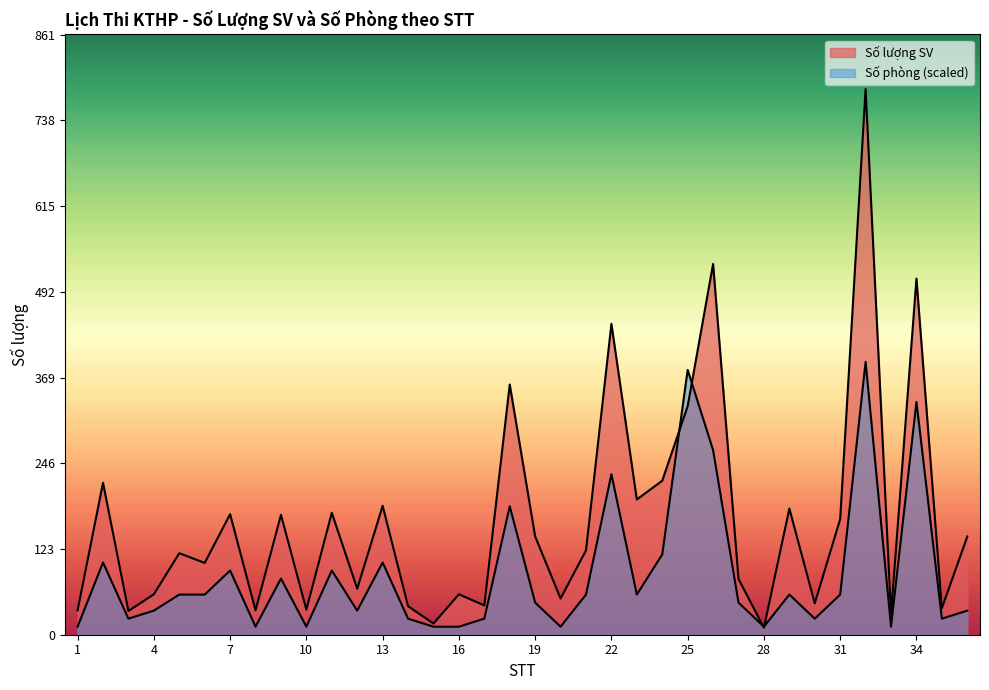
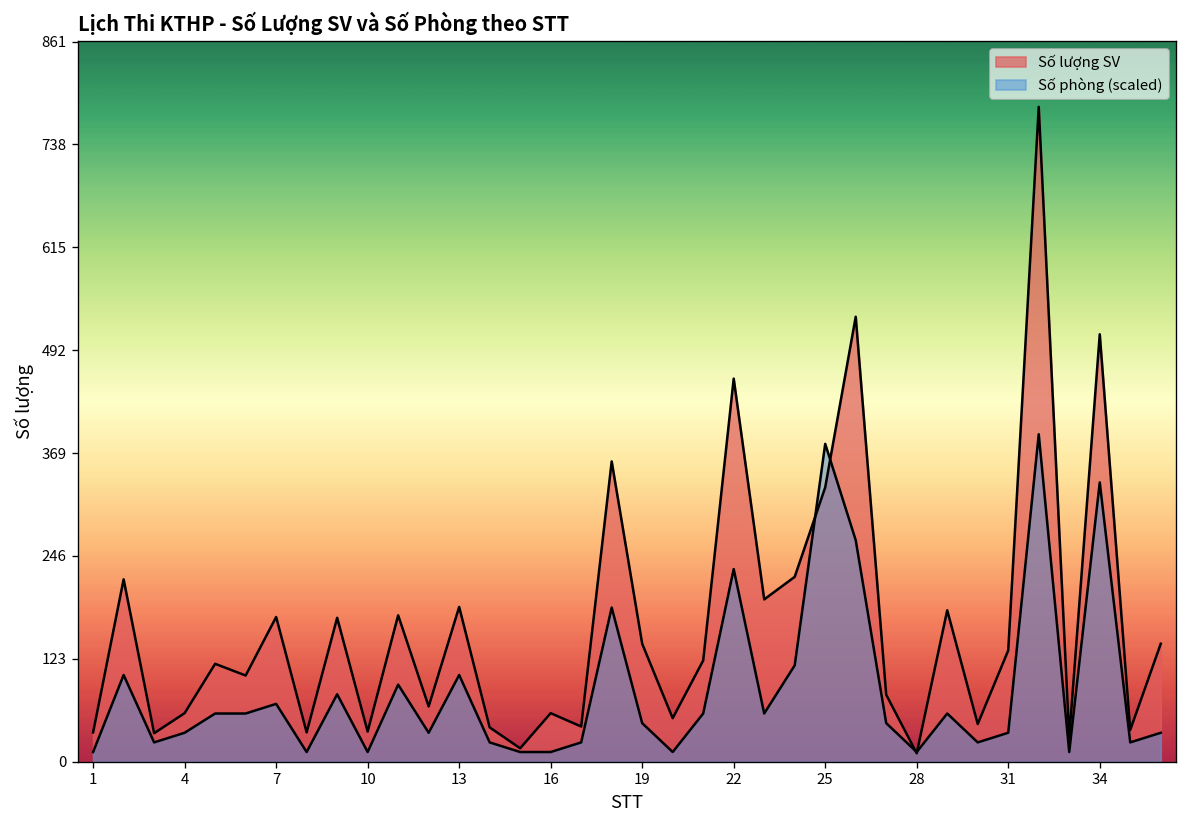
Số phòng (scaled), 7: 90 -> 70
Số lượng SV, 22: 450 -> 460
Số lượng SV, 31: 170 -> 130
Số phòng (scaled), 31: 60 -> 30
